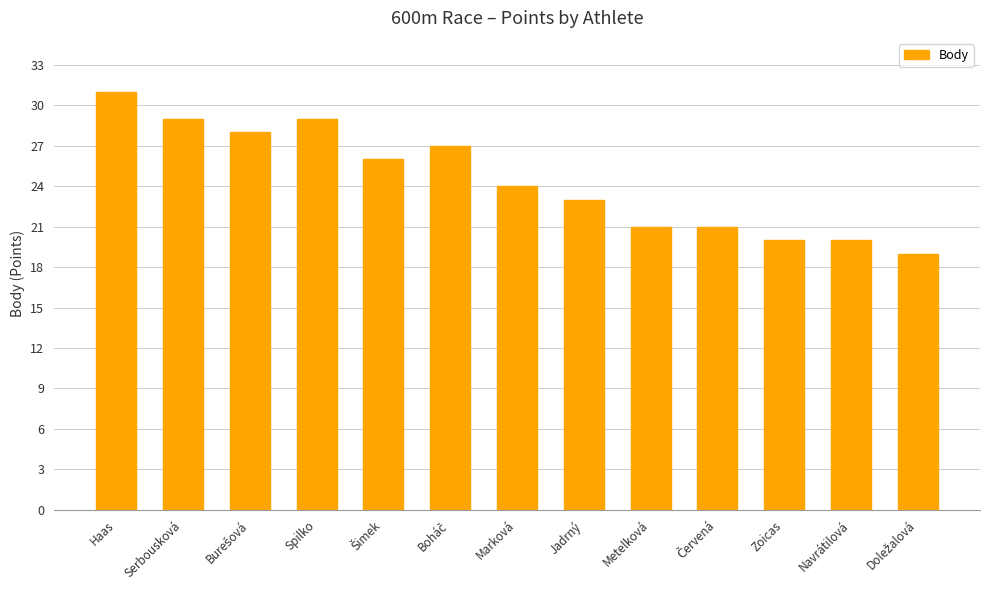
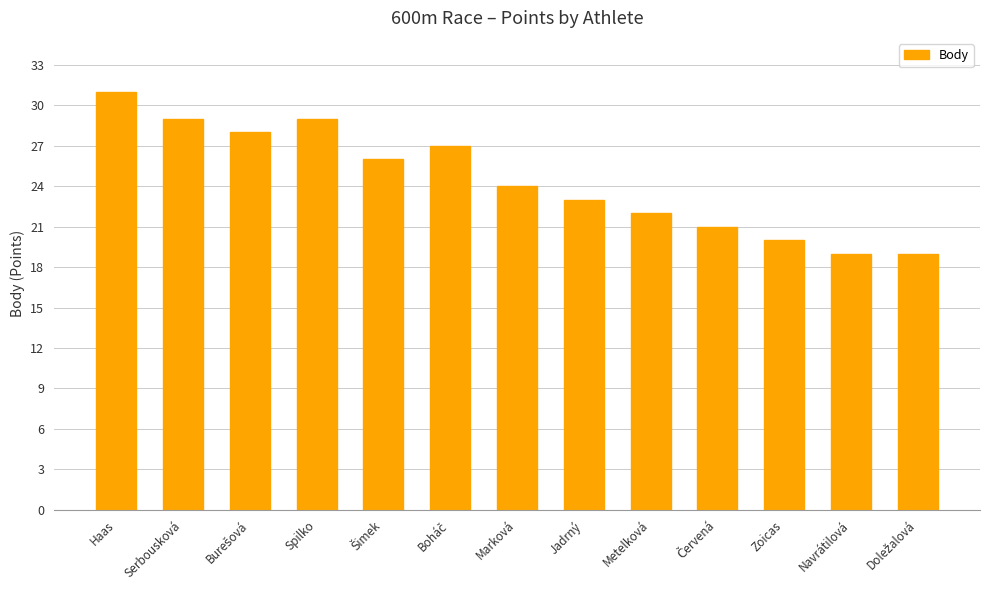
Metelková: 21 -> 22
Navrátilová: 20 -> 19
